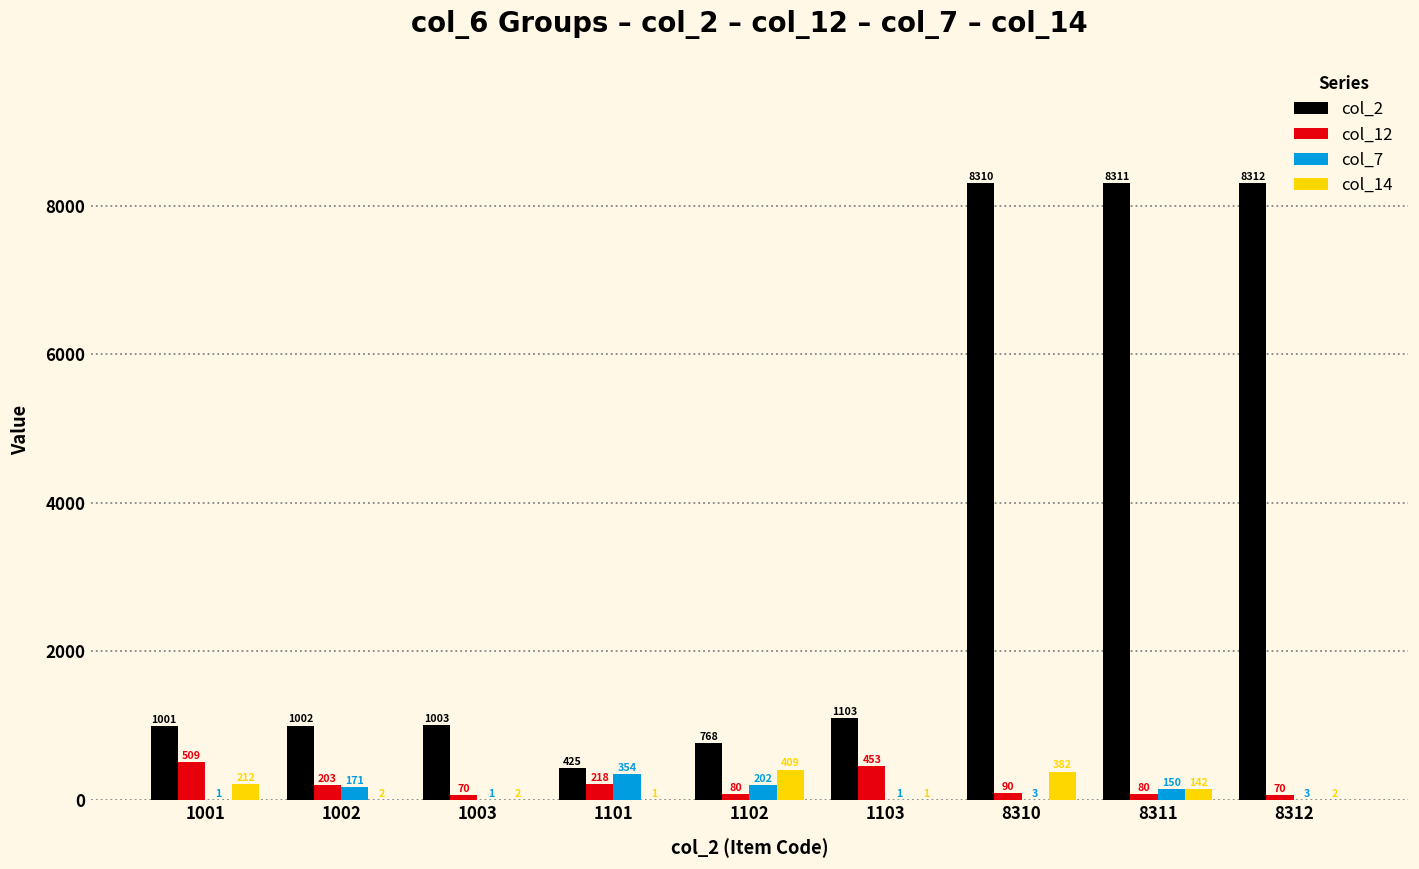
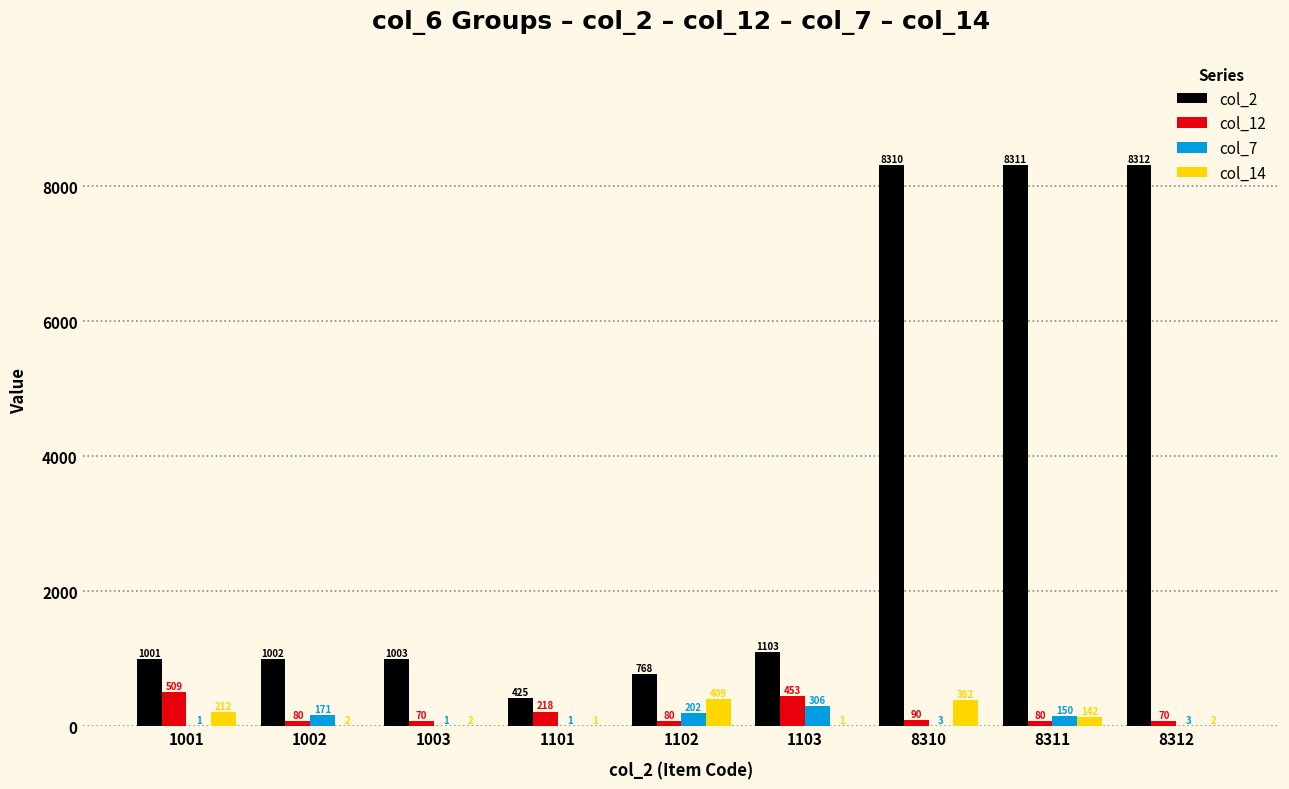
col_12, 1002: 203 -> 80
col_7, 1101: 354 -> 1
col_7, 1103: 1 -> 306
